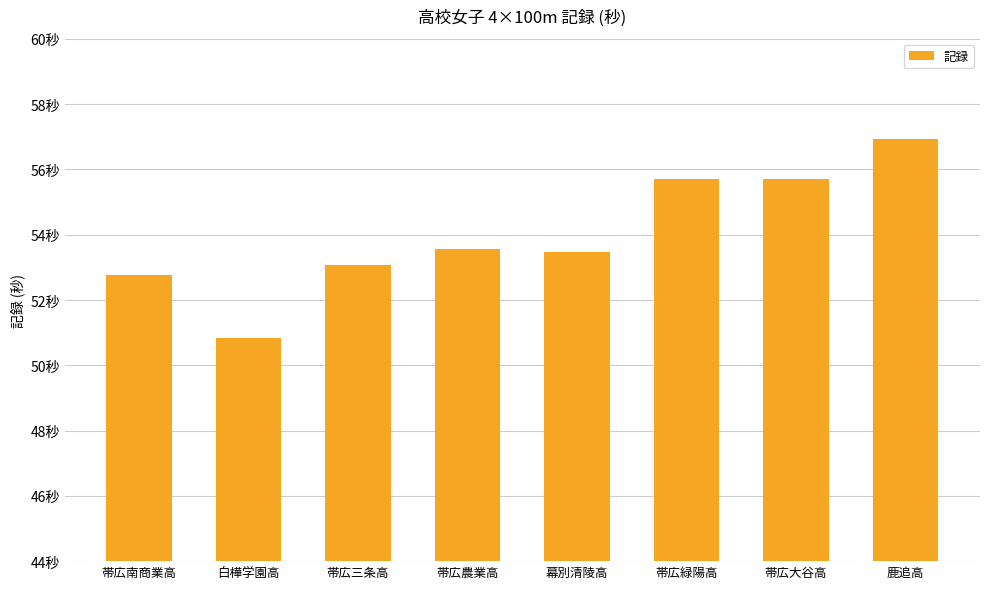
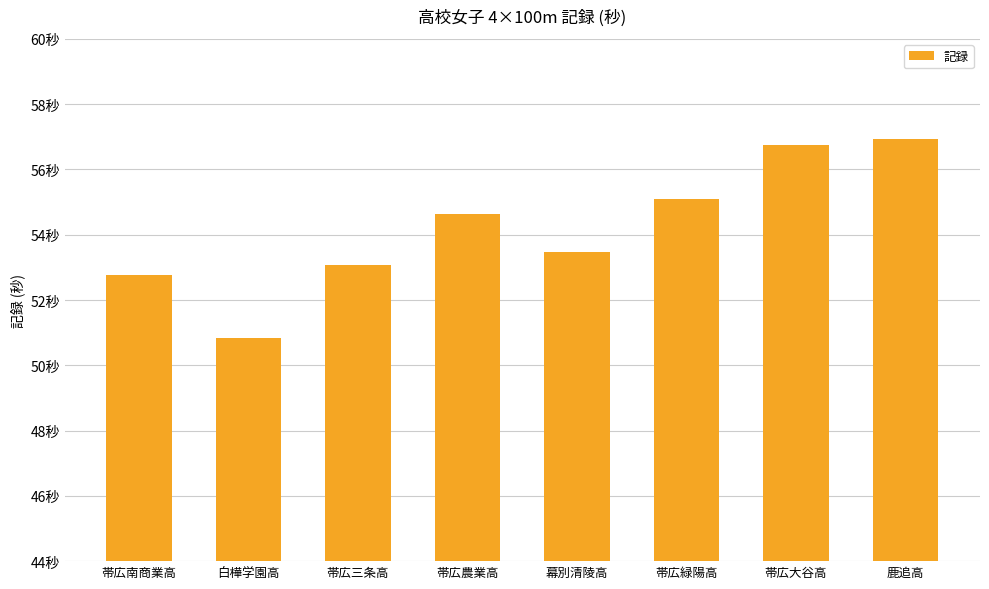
帯広農業高: 53.6秒 -> 54.6秒
帯広緑陽高: 55.7秒 -> 55.1秒
帯広大谷高: 55.7秒 -> 56.8秒
